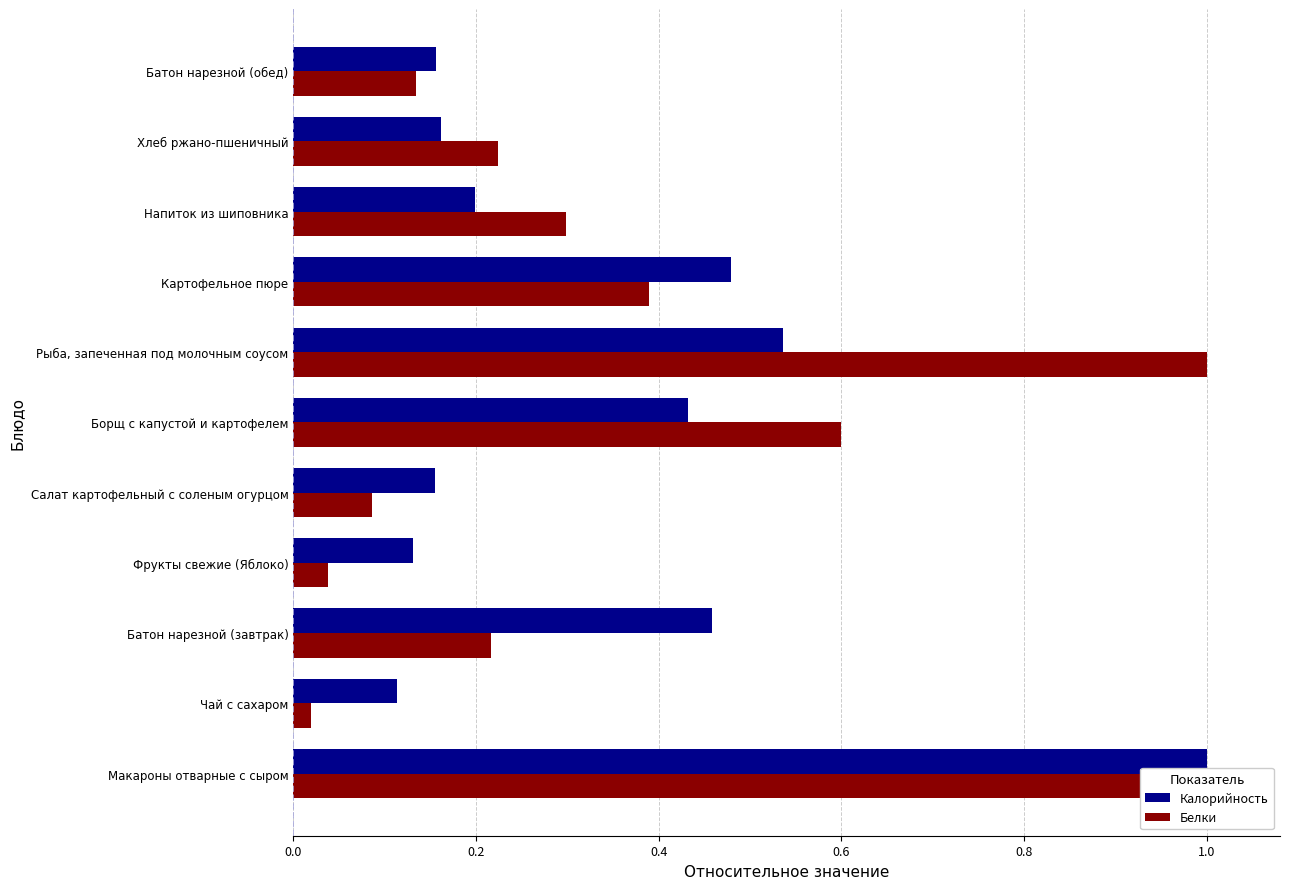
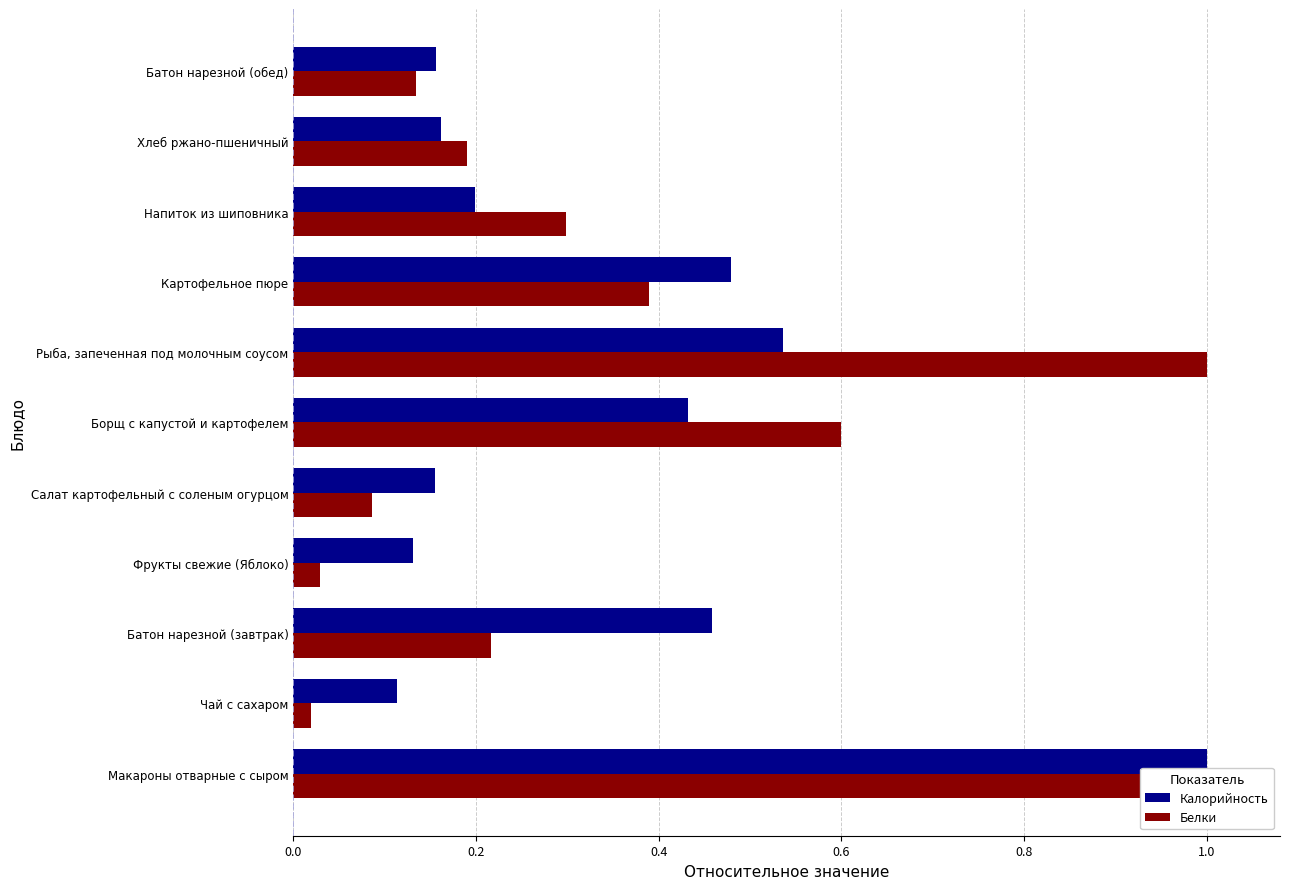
Белки, Хлеб ржано-пшеничный: 0.22 -> 0.19
Белки, Фрукты свежие (Яблоко): 0.04 -> 0.03
